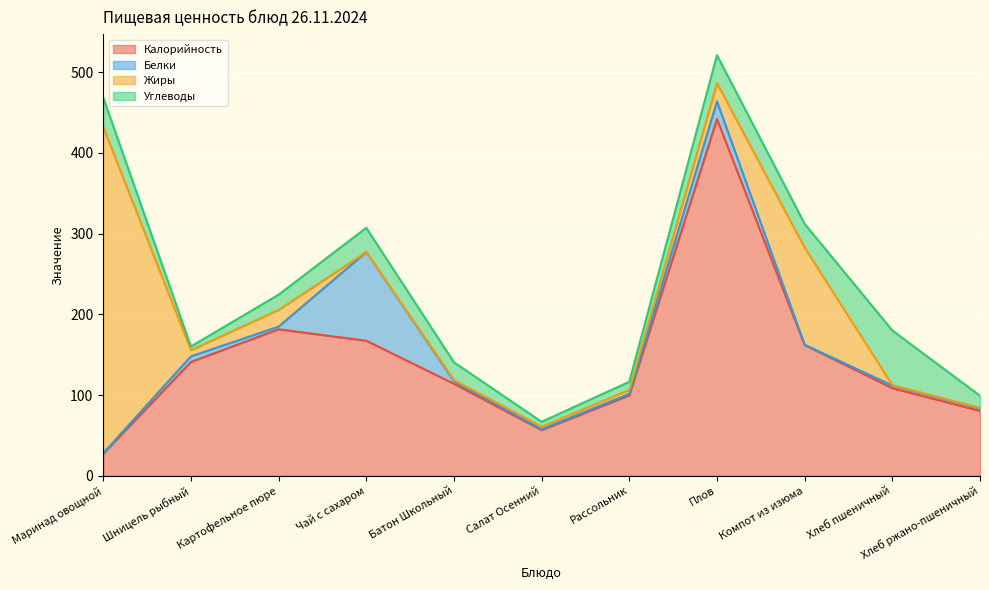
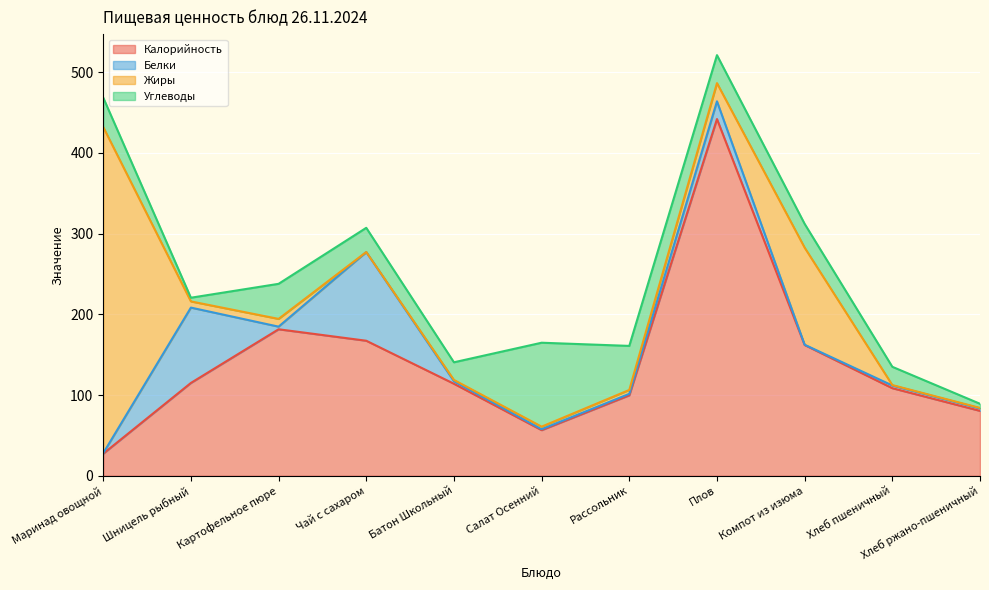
Калорийность, Шницель рыбный: 140 -> 120
Белки, Шницель рыбный: 10 -> 90
Жиры, Картофельное пюре: 20 -> 10
Углеводы, Картофельное пюре: 20 -> 40
Углеводы, Салат Осенний: 10 -> 100
Углеводы, Рассольник: 10 -> 50
Углеводы, Хлеб пшеничный: 70 -> 20
Углеводы, Хлеб ржано-пшеничный: 20 -> 10
